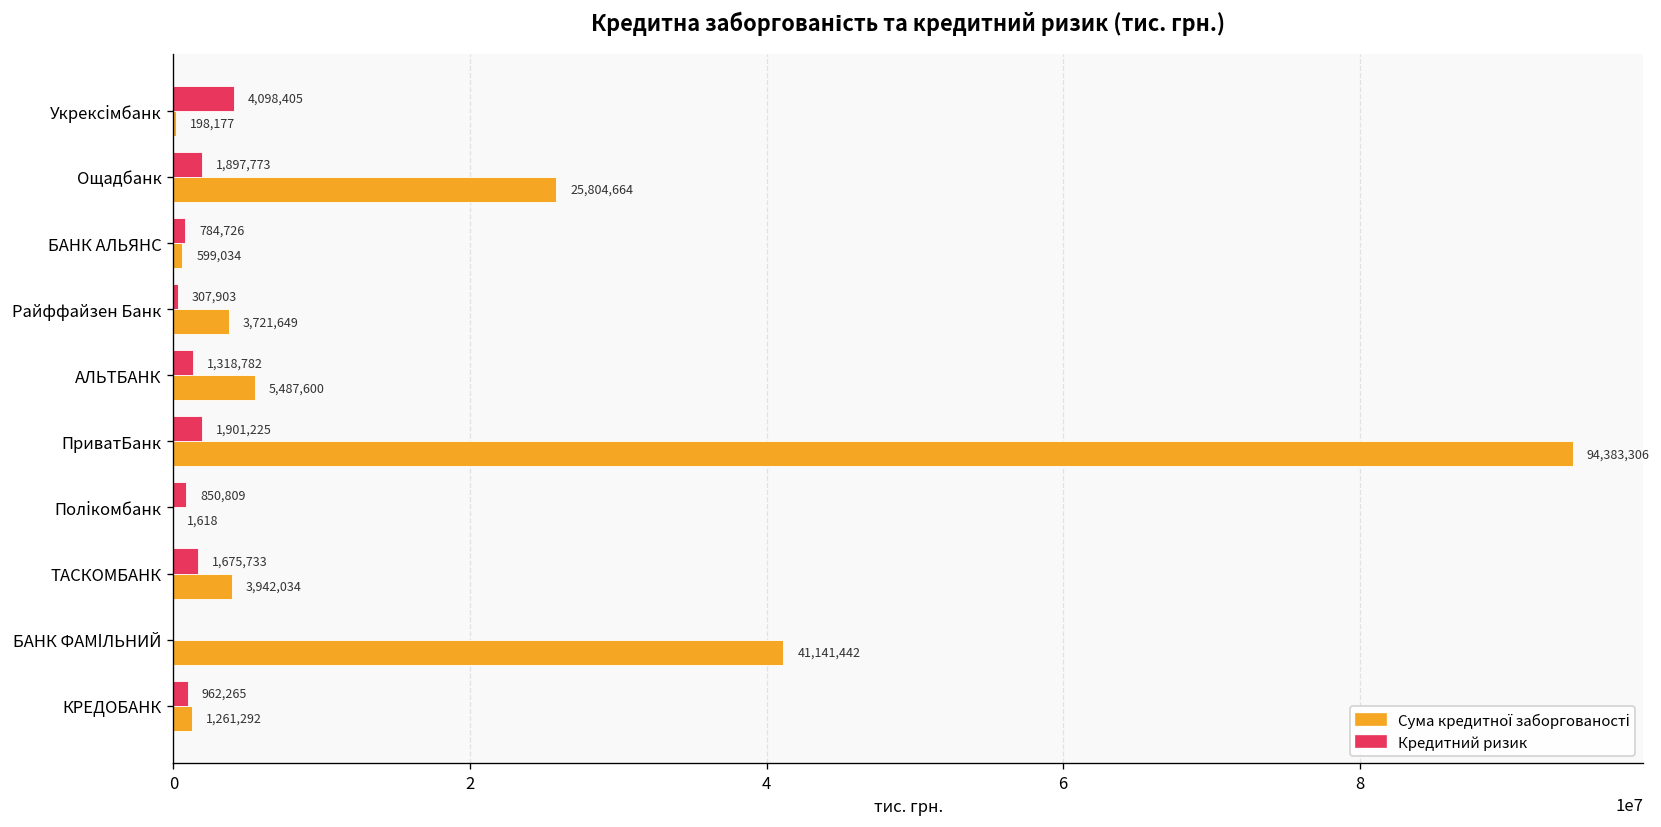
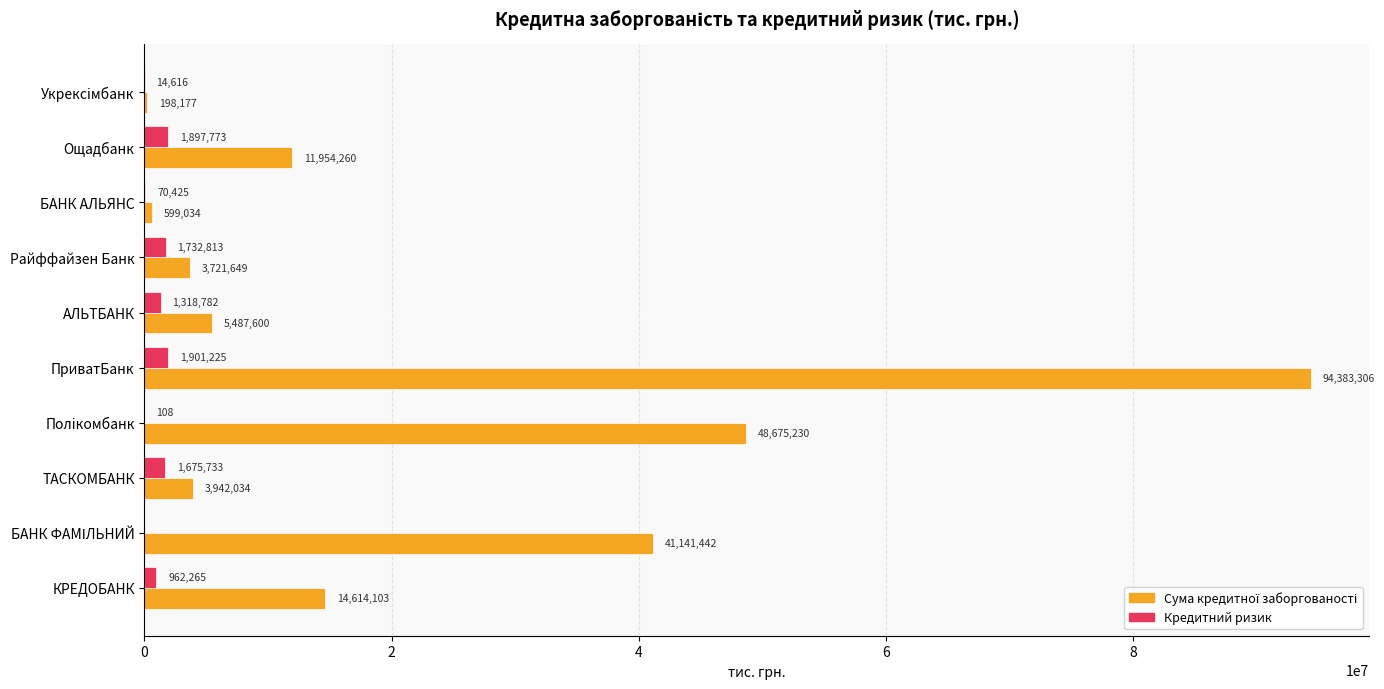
Кредитний ризик, Укрексімбанк: 4,098,405 -> 14,616
Сума кредитної заборгованості, Ощадбанк: 25,804,664 -> 11,954,260
Кредитний ризик, БАНК АЛЬЯНС: 784,726 -> 70,425
Кредитний ризик, Райффайзен Банк: 307,903 -> 1,732,813
Кредитний ризик, Полікомбанк: 850,809 -> 108
Сума кредитної заборгованості, Полікомбанк: 1,618 -> 48,675,230
Сума кредитної заборгованості, КРЕДОБАНК: 1,261,292 -> 14,614,103
